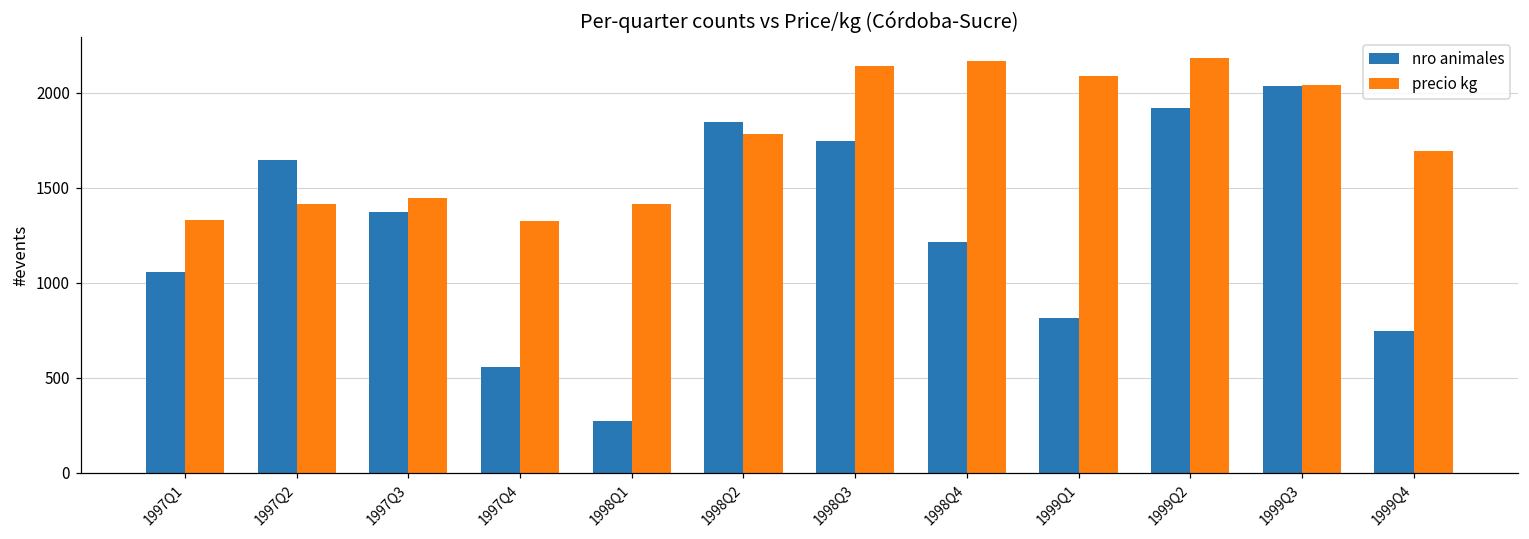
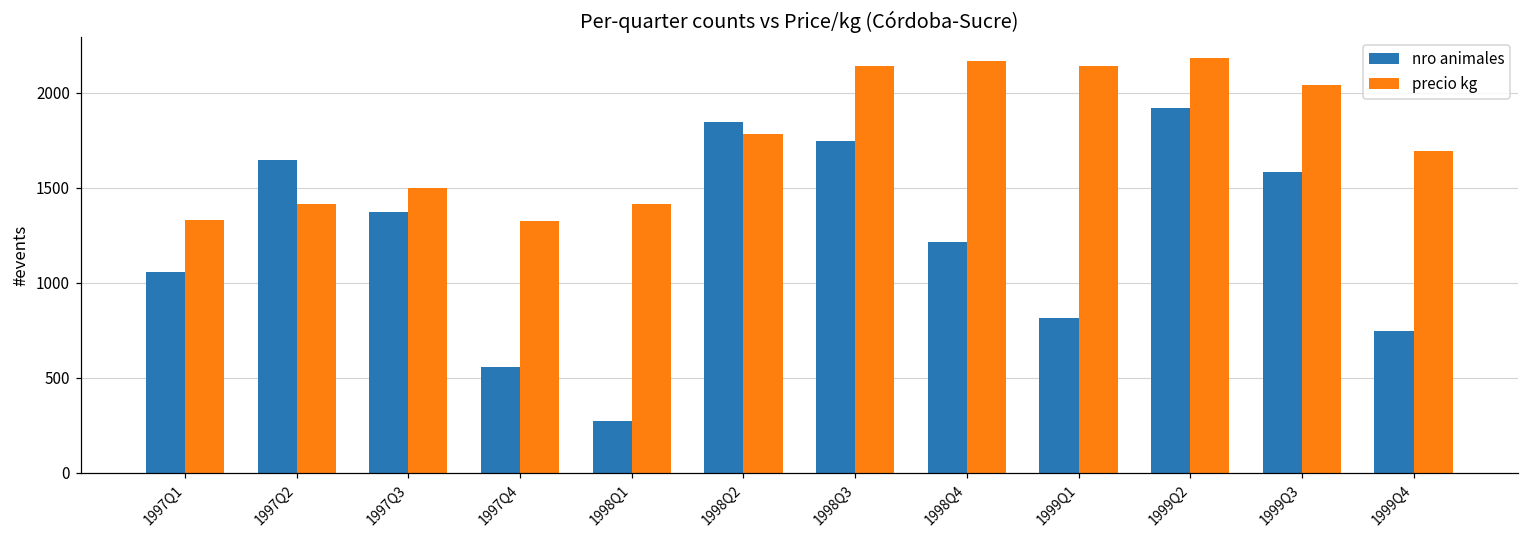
precio kg, 1997Q3: 1450 -> 1500
precio kg, 1999Q1: 2090 -> 2140
nro animales, 1999Q3: 2040 -> 1580
